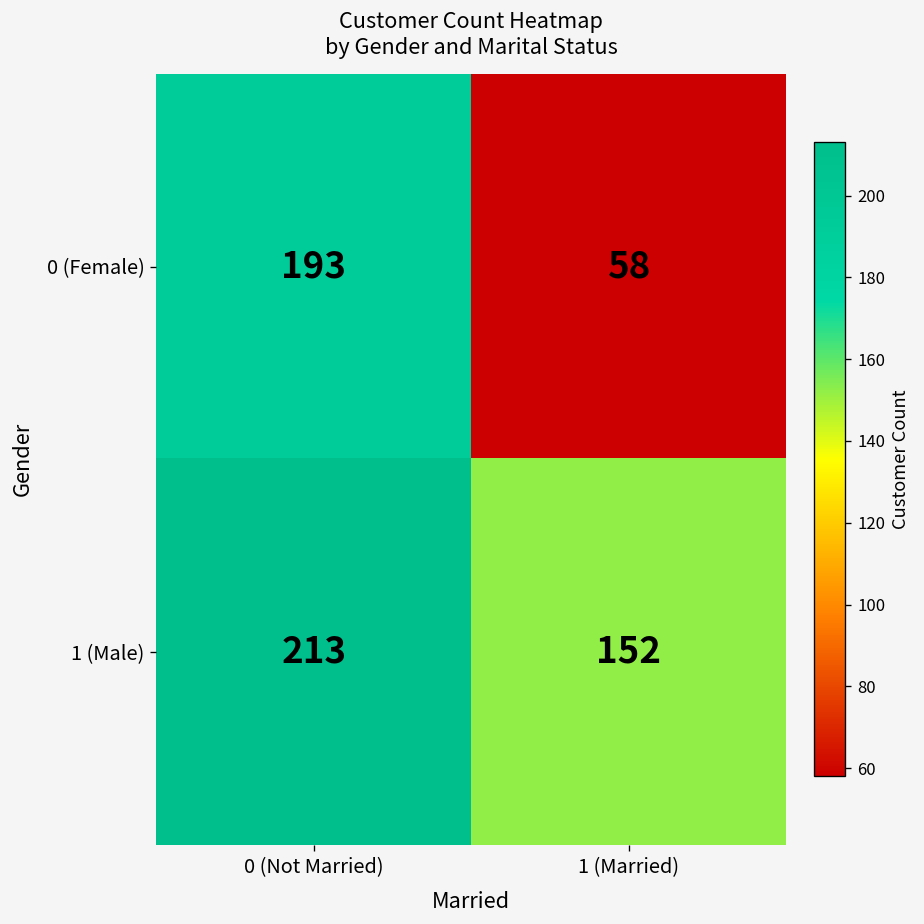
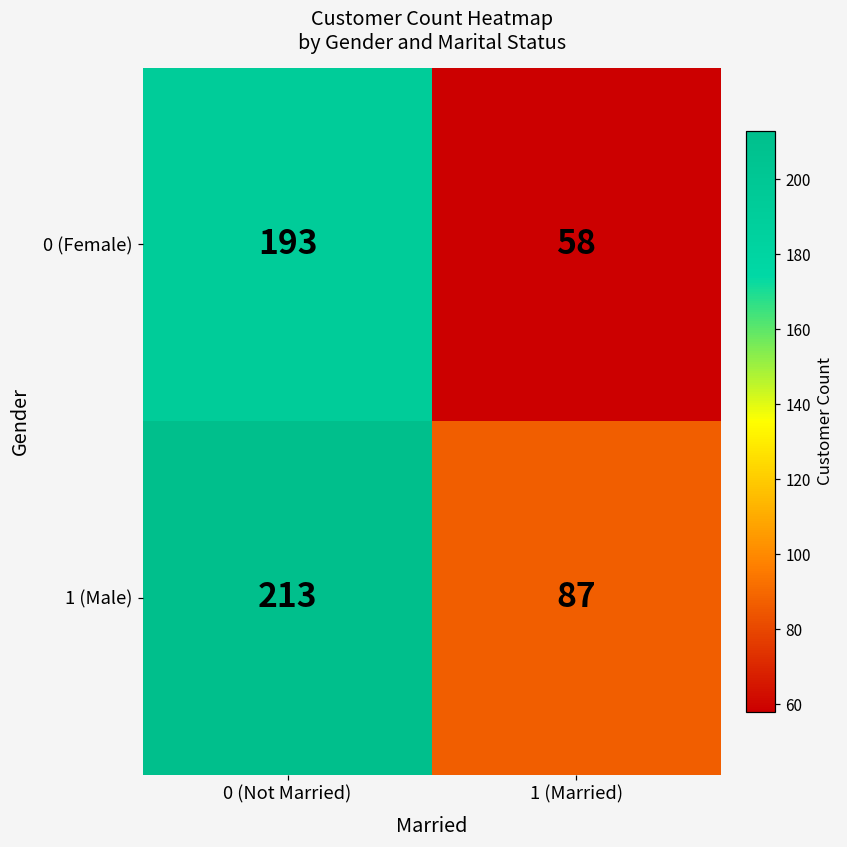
1 (Male), 1 (Married): 152 -> 87
